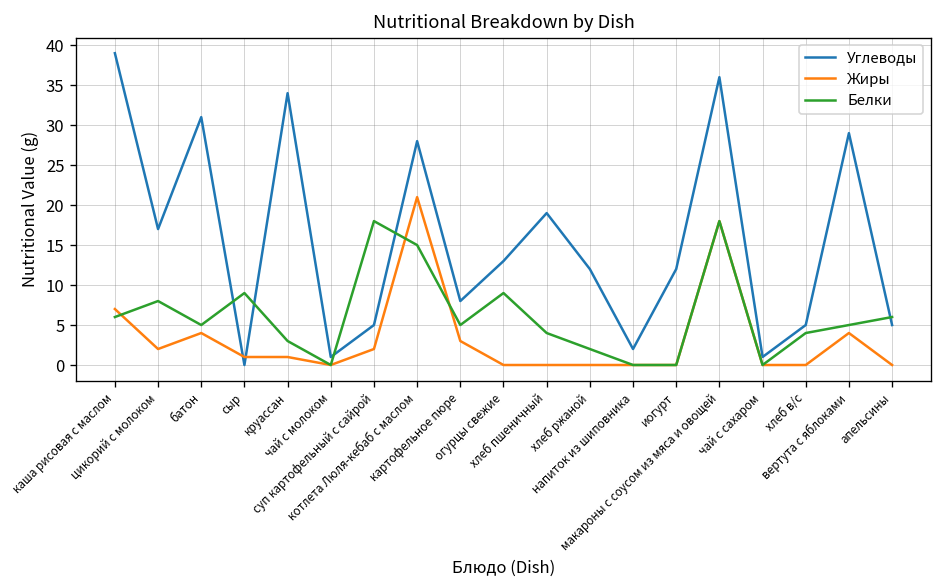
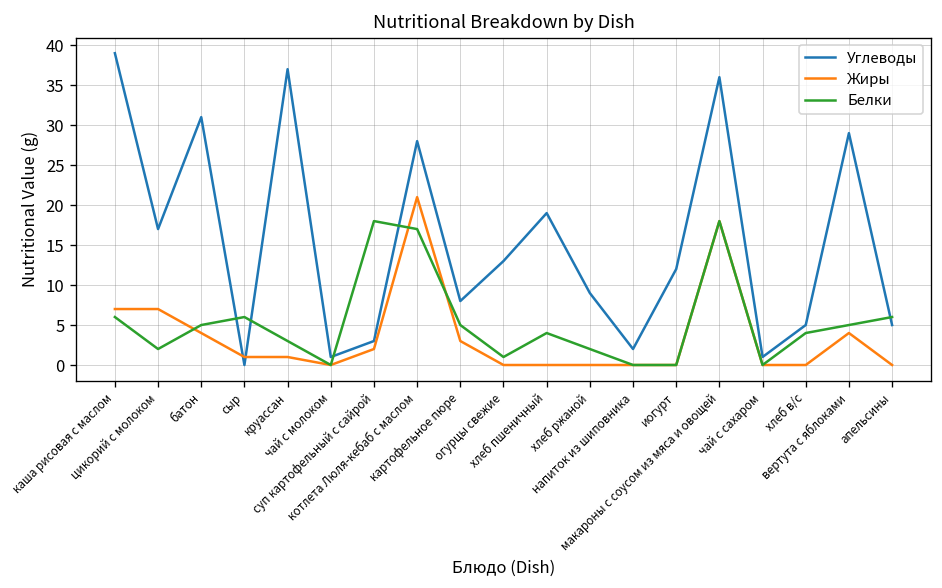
Жиры, цикорий с молоком: 2 -> 7
Белки, цикорий с молоком: 8 -> 2
Белки, сыр: 9 -> 6
Углеводы, круассан: 34 -> 37
Углеводы, суп картофельный с сайрой: 5 -> 3
Белки, котлета Люля-кебаб с маслом: 15 -> 17
Белки, огурцы свежие: 9 -> 1
Углеводы, хлеб ржаной: 12 -> 9
